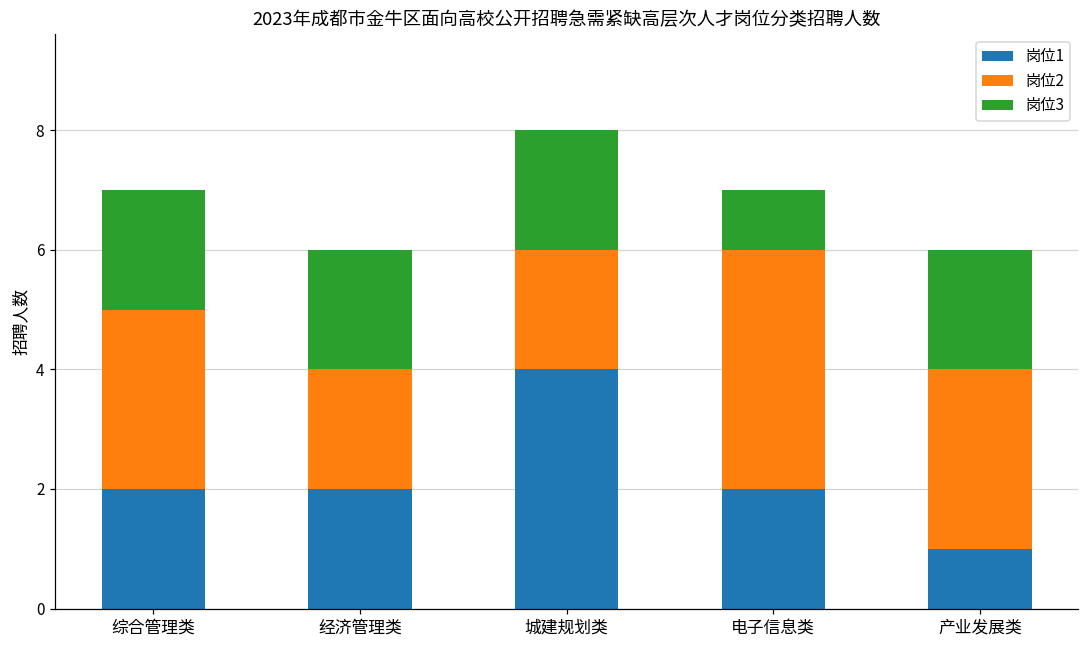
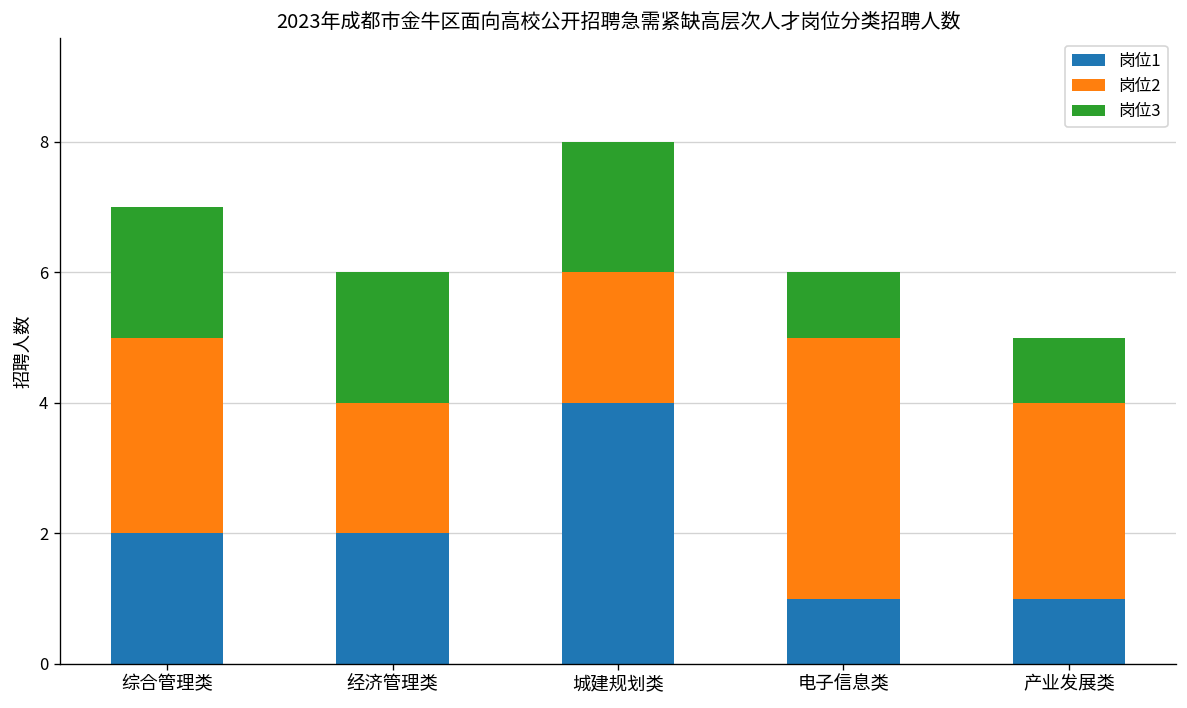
岗位1, 电子信息类: 2 -> 1
岗位3, 产业发展类: 2 -> 1
